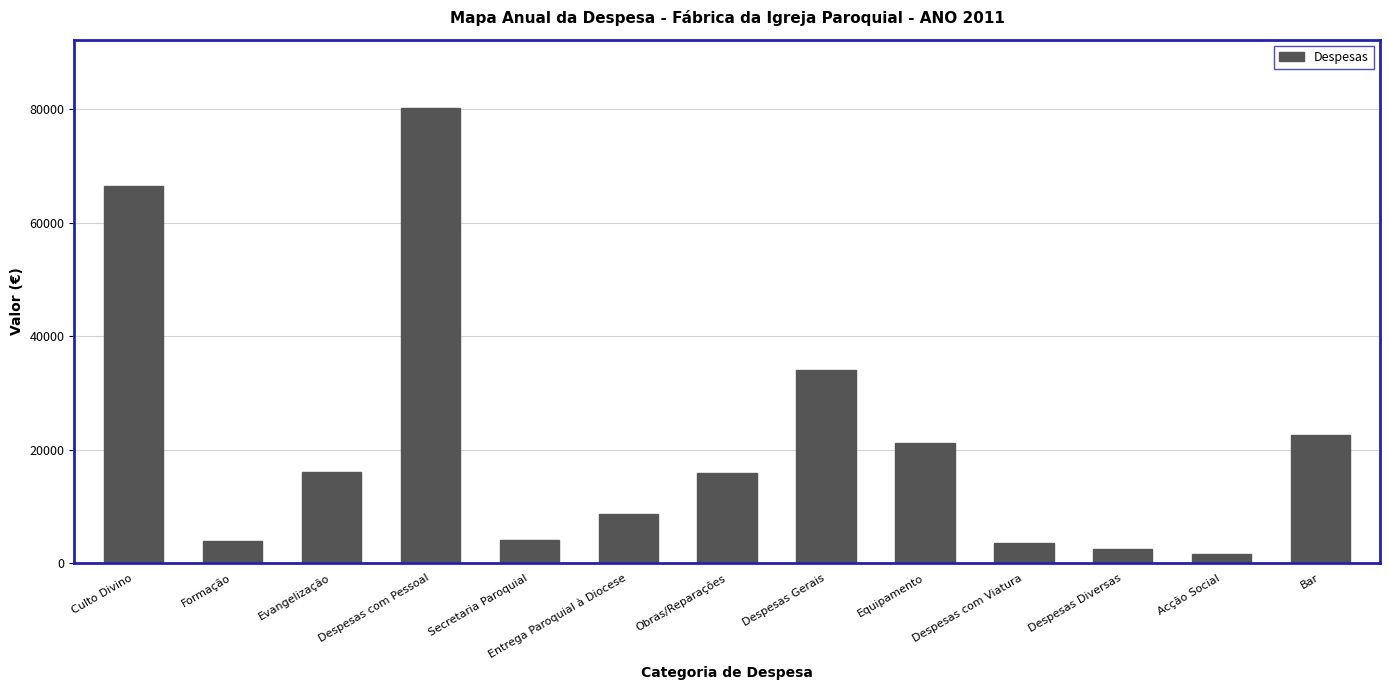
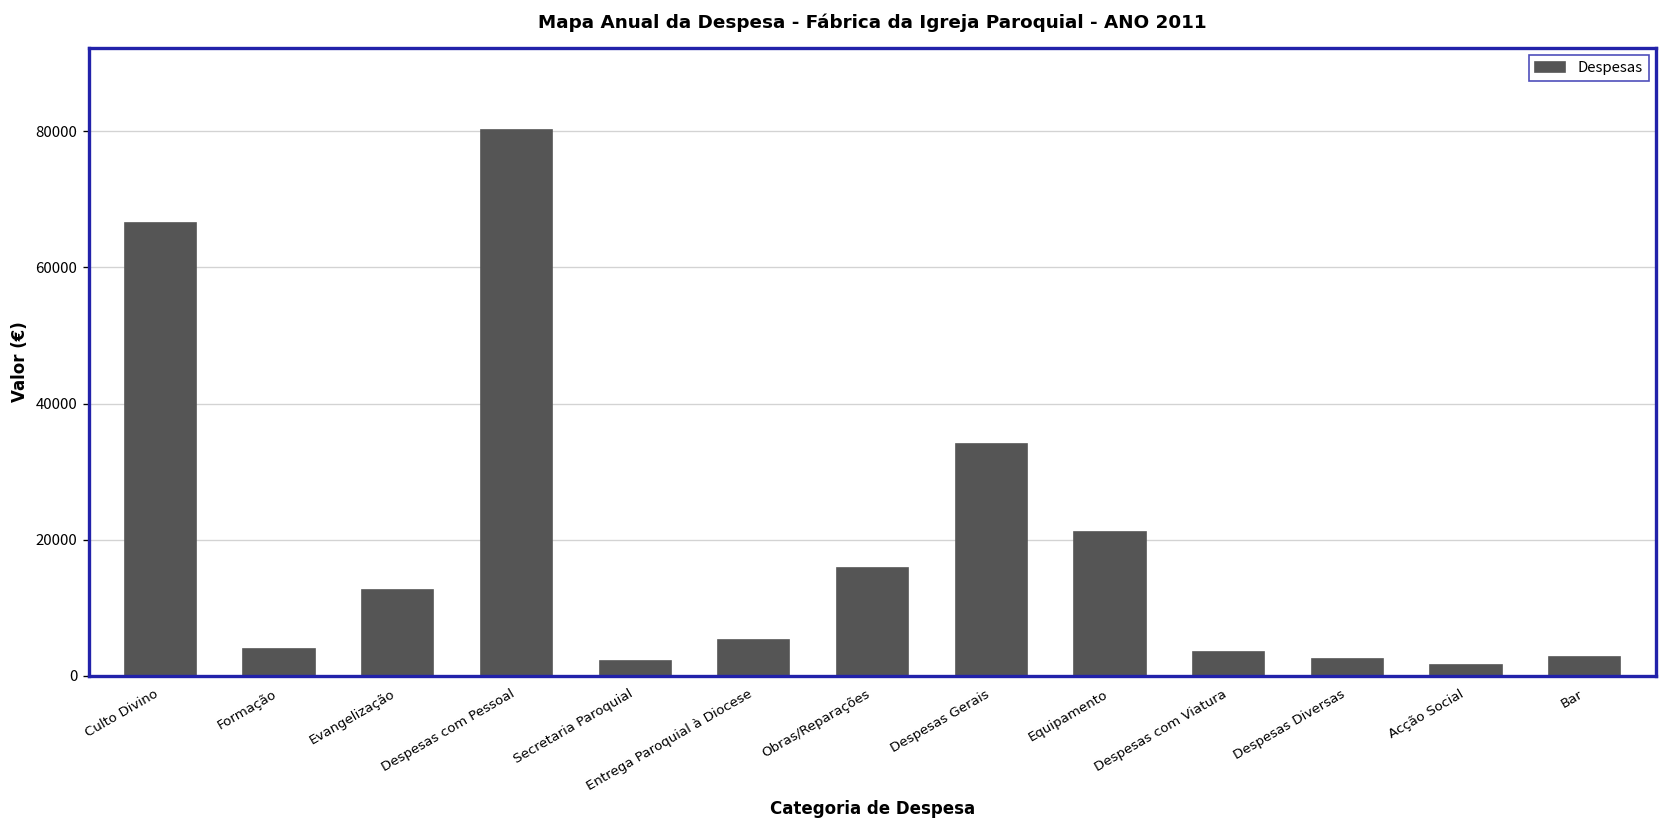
Evangelização: 16000 -> 13000
Secretaria Paroquial: 4000 -> 2000
Entrega Paroquial à Diocese: 9000 -> 5000
Bar: 23000 -> 3000
